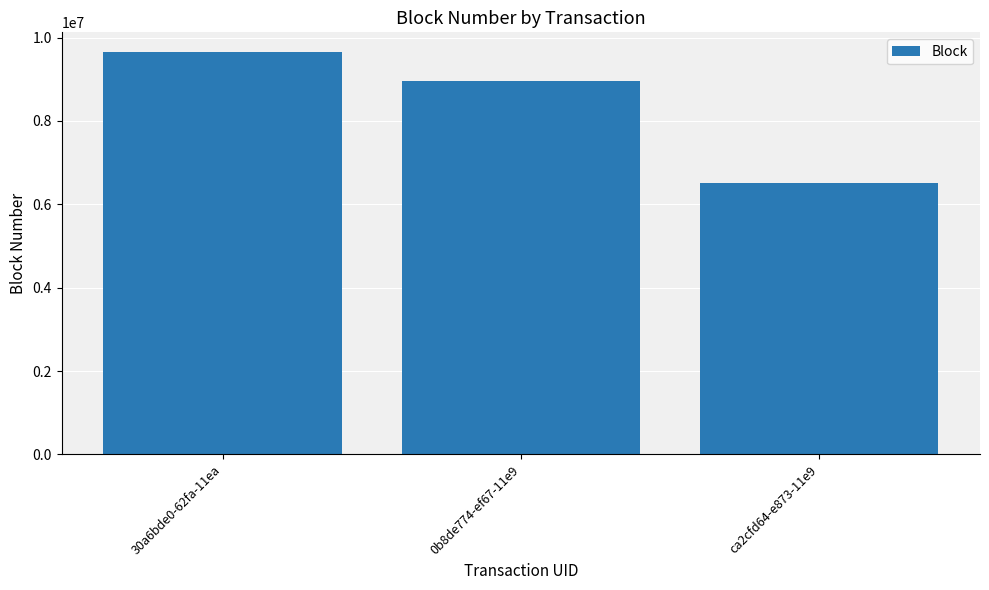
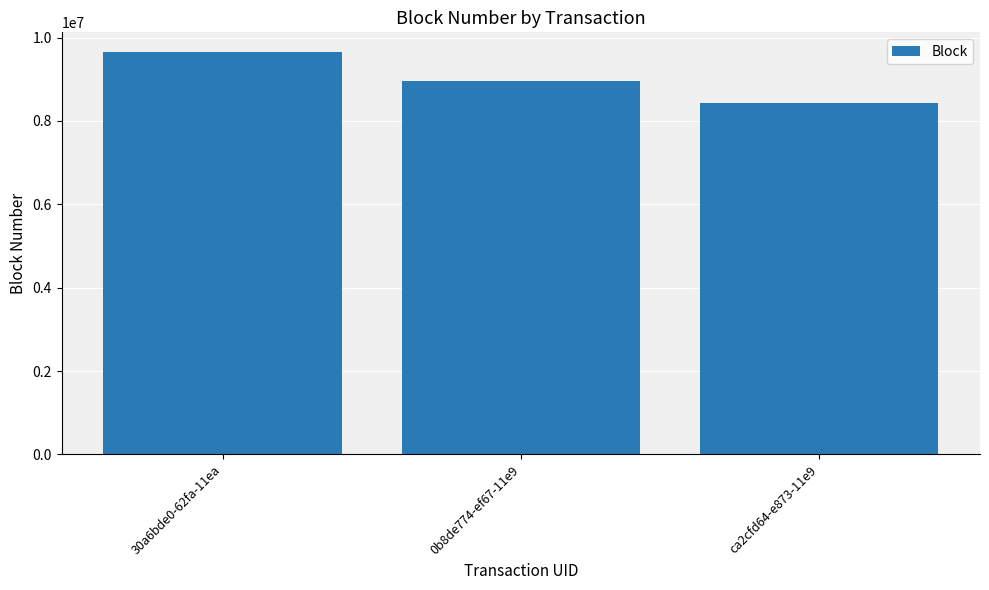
ca2cfd64-e873-11e9: 6500000 -> 8400000
